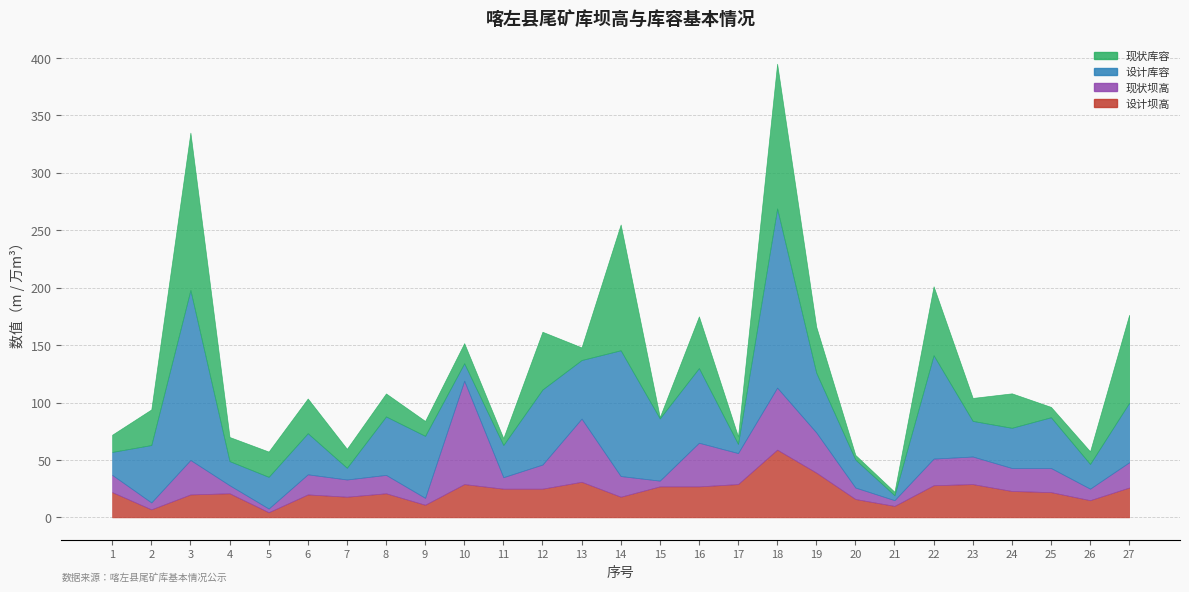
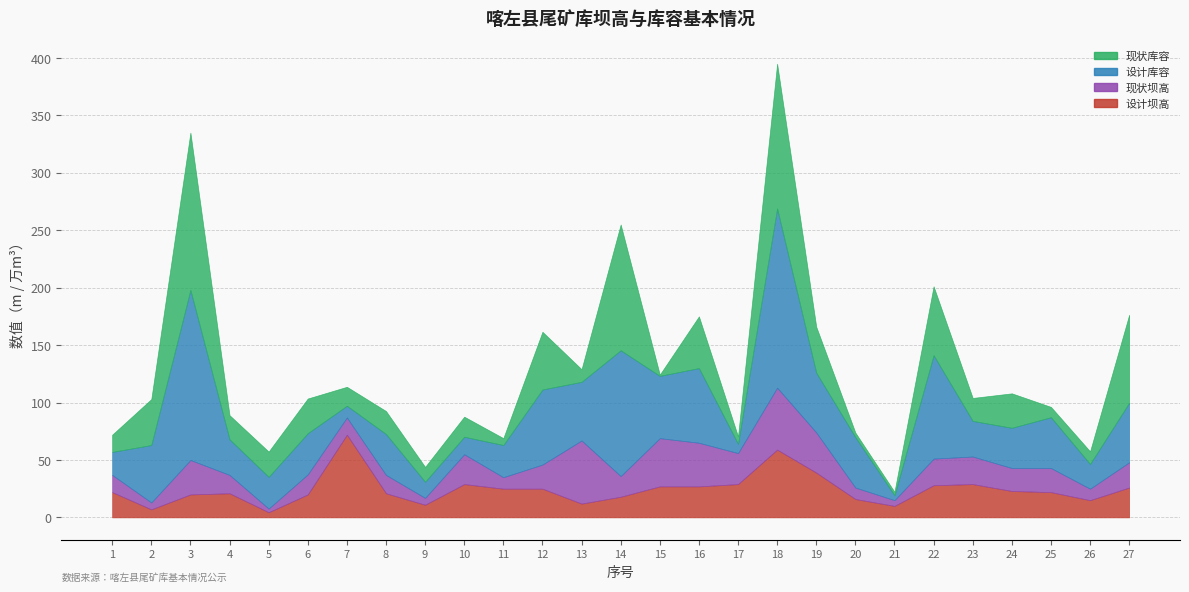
现状库容, 2: 31 -> 40
现状坝高, 4: 7 -> 16
设计库容, 4: 21 -> 31
设计坝高, 7: 18 -> 72
设计库容, 8: 51 -> 36
设计库容, 9: 54 -> 14
现状坝高, 10: 90 -> 26
设计坝高, 13: 31 -> 12
现状坝高, 15: 5 -> 42
设计库容, 20: 24 -> 44
